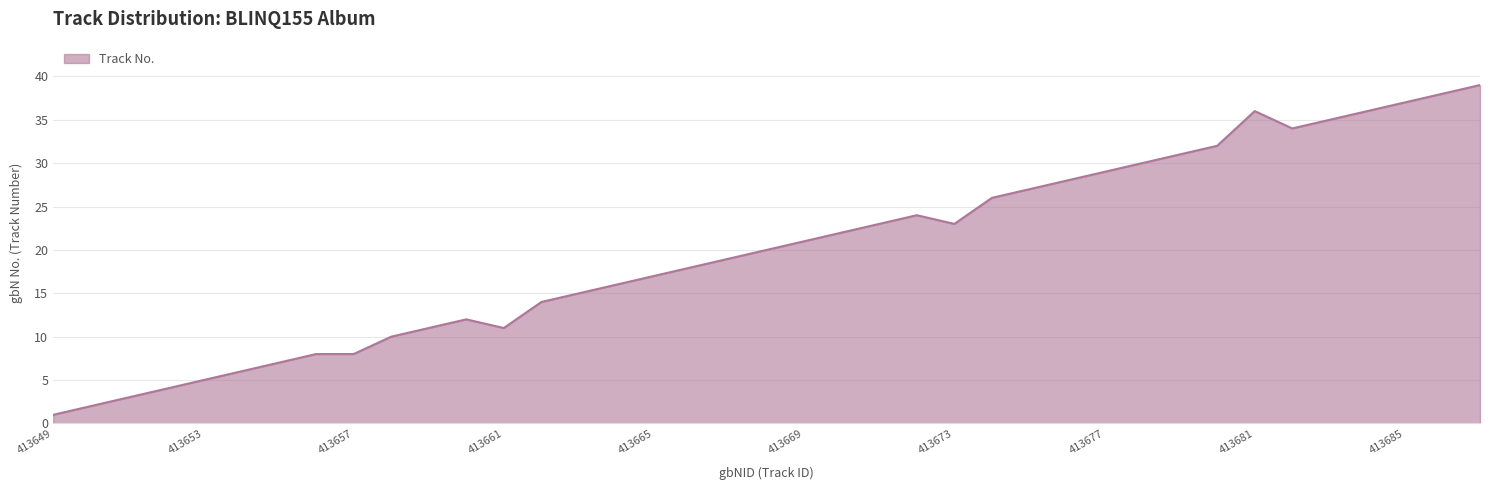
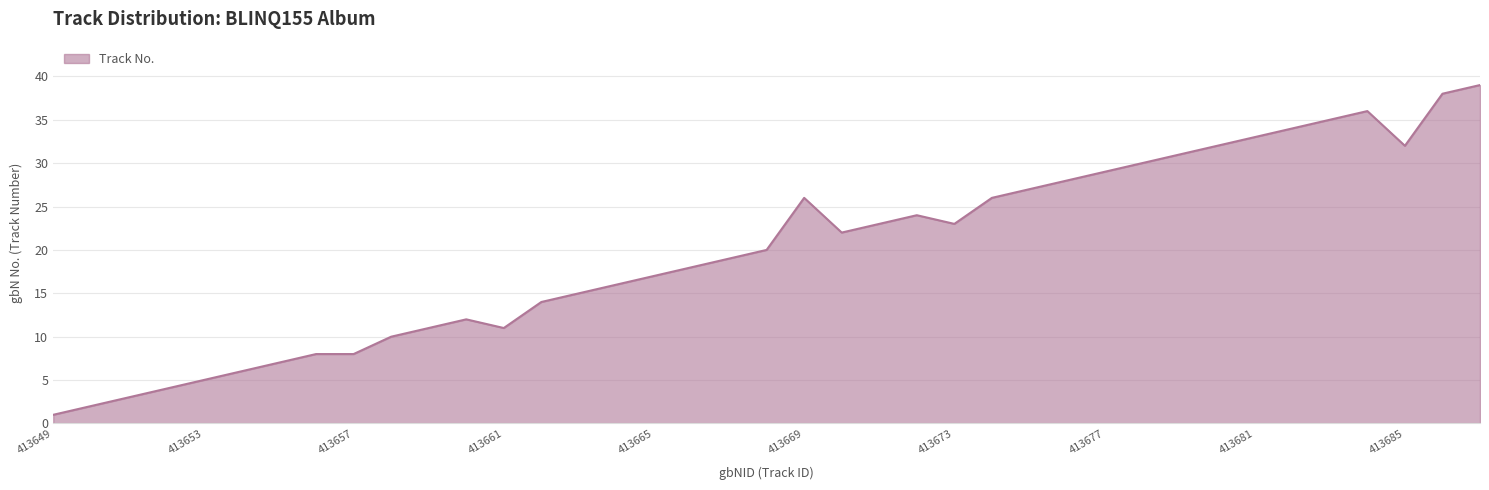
413669: 21 -> 26
413681: 36 -> 33
413685: 37 -> 32
